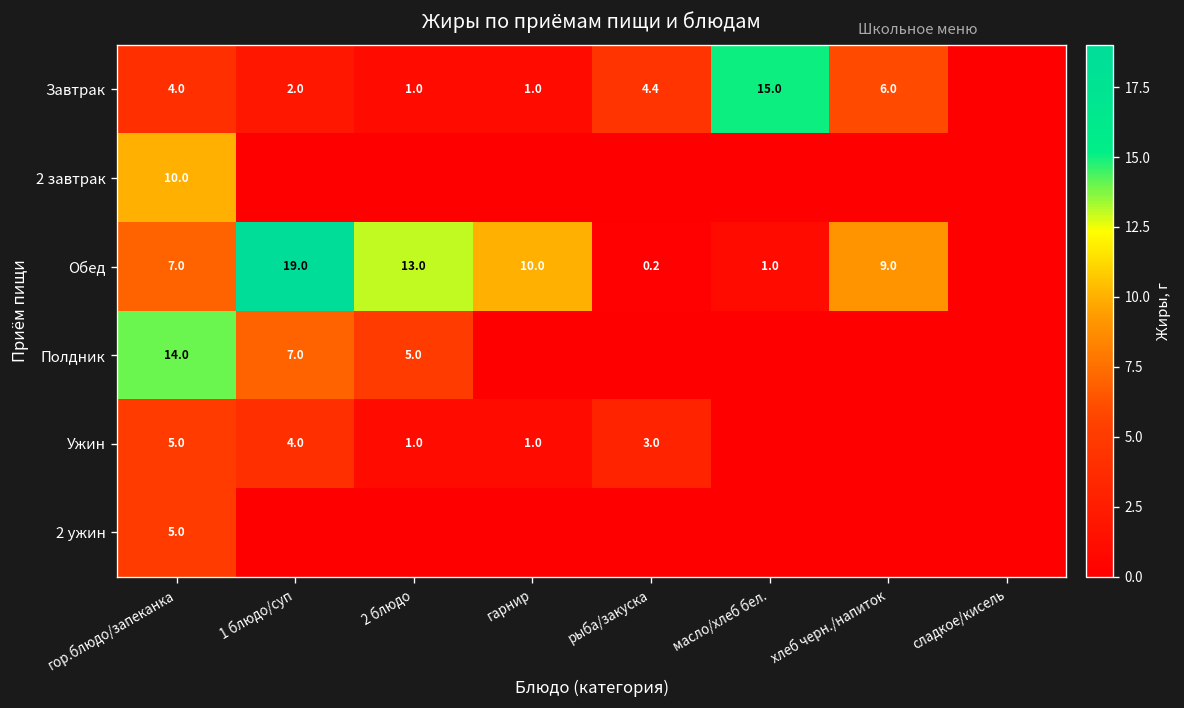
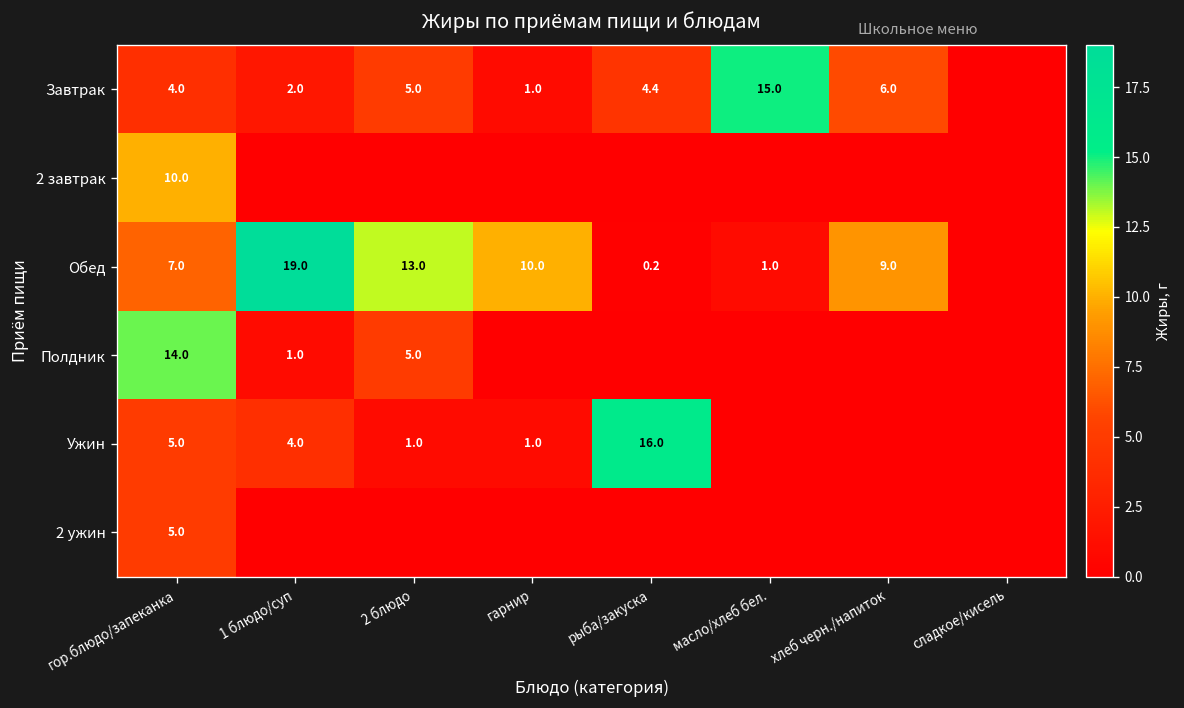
Завтрак, 2 блюдо: 1.0 -> 5.0
Полдник, 1 блюдо/суп: 7.0 -> 1.0
Ужин, рыба/закуска: 3.0 -> 16.0
